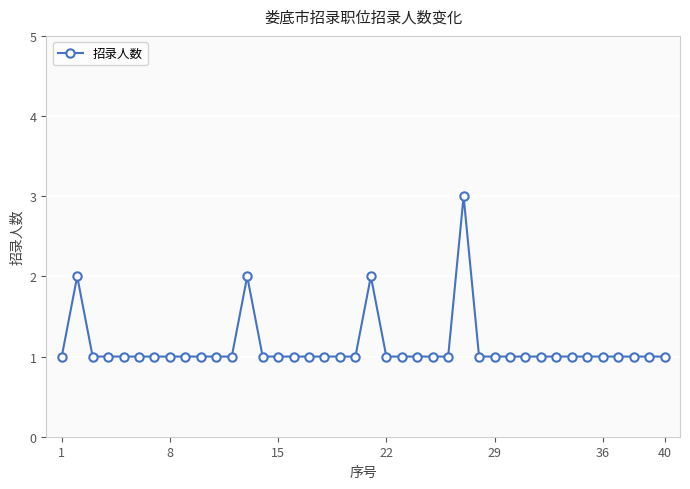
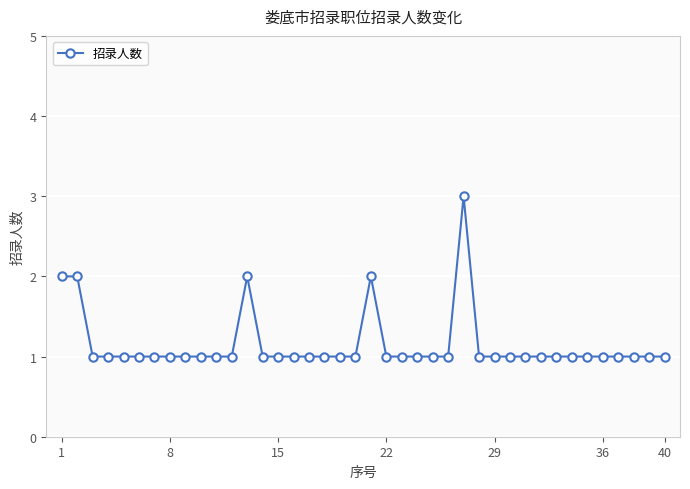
1: 1 -> 2
